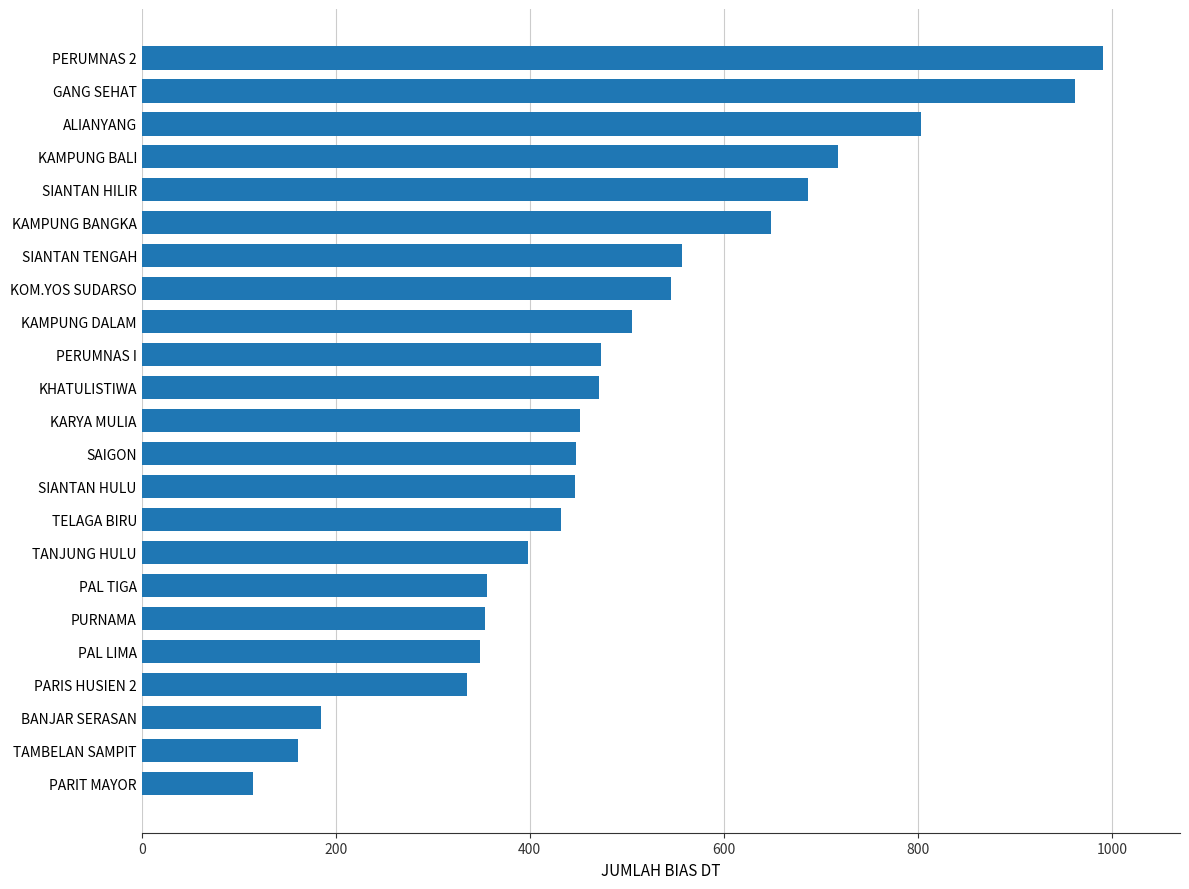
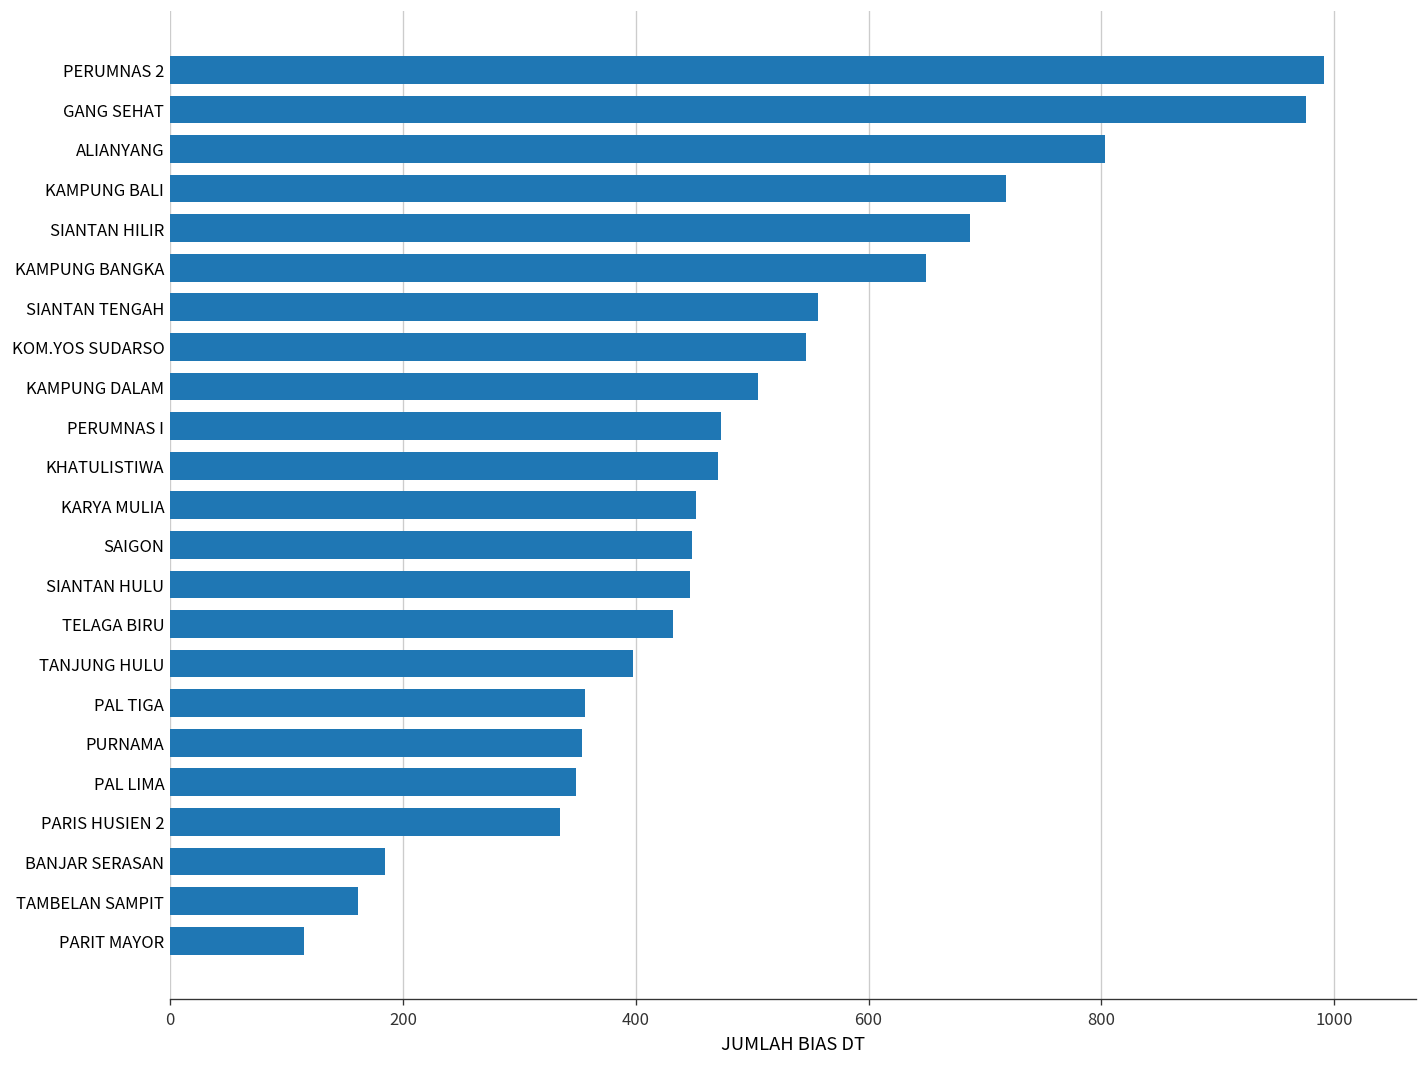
GANG SEHAT: 960 -> 980
